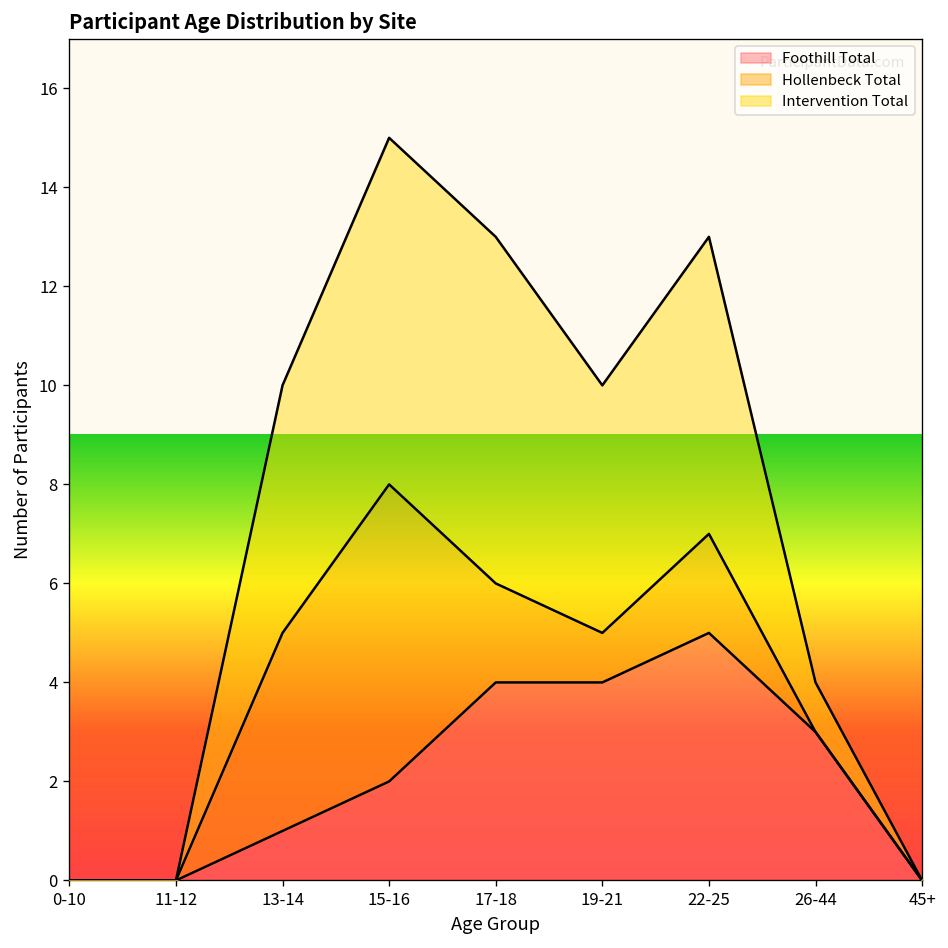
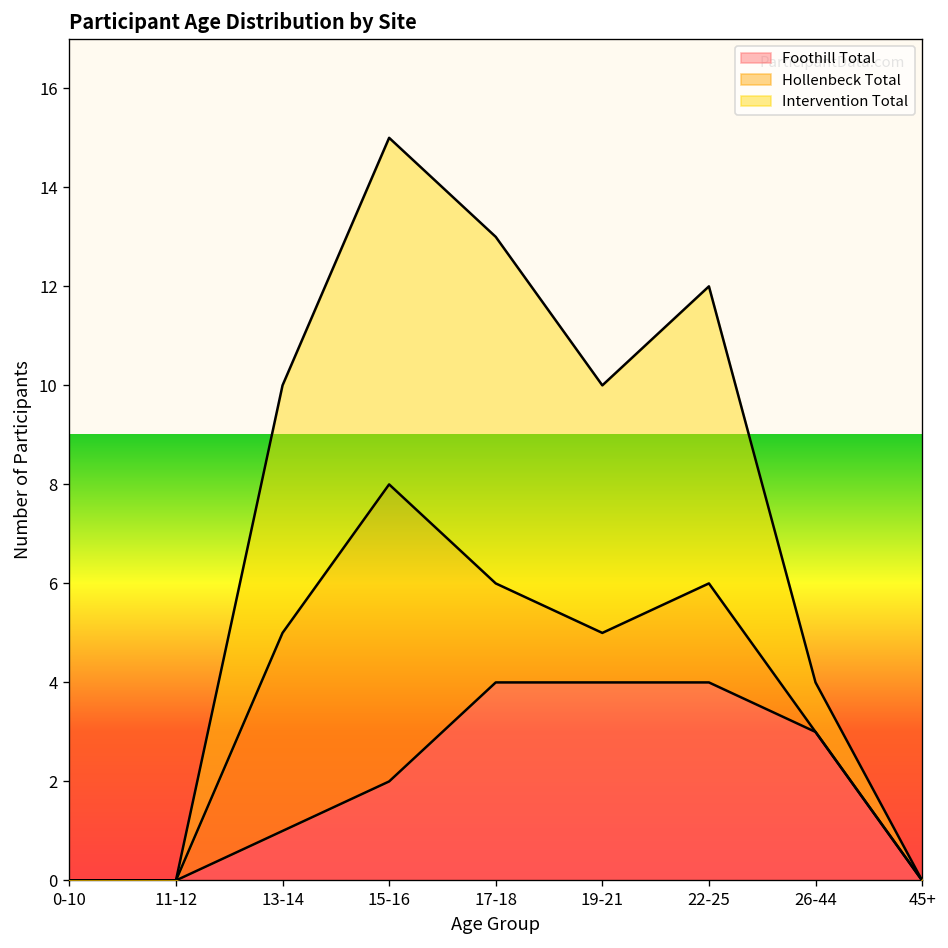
Foothill Total, 22-25: 5 -> 4
